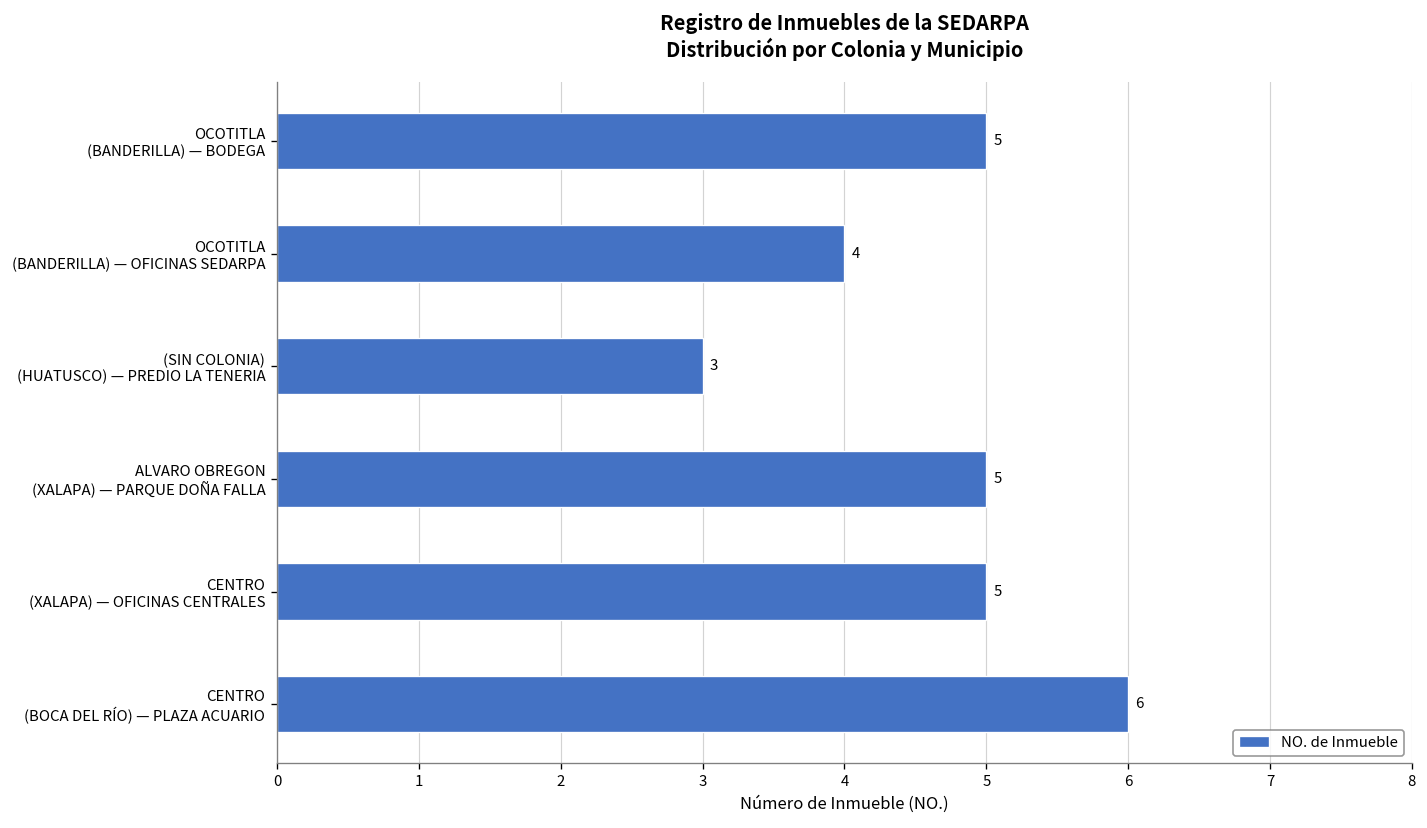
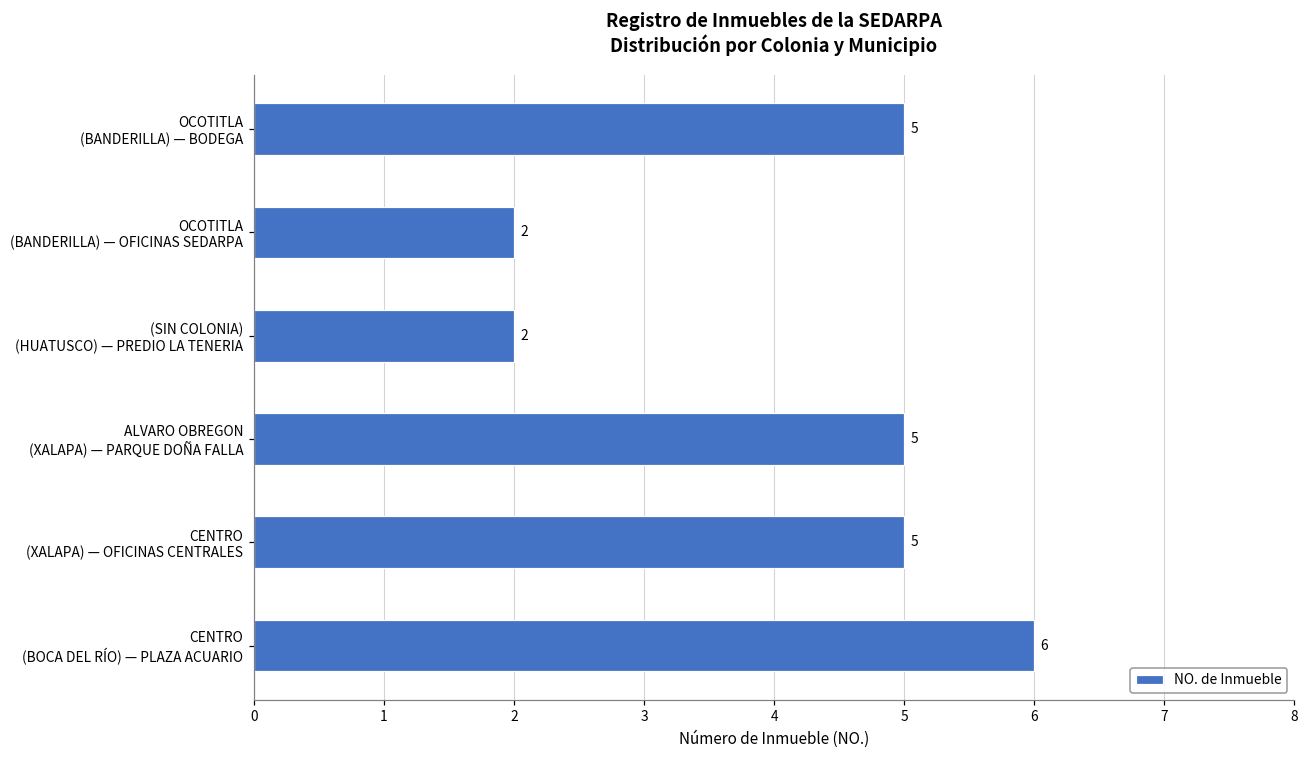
OCOTITLA (BANDERILLA) — OFICINAS SEDARPA: 4 -> 2
(SIN COLONIA) (HUATUSCO) — PREDIO LA TENERIA: 3 -> 2
